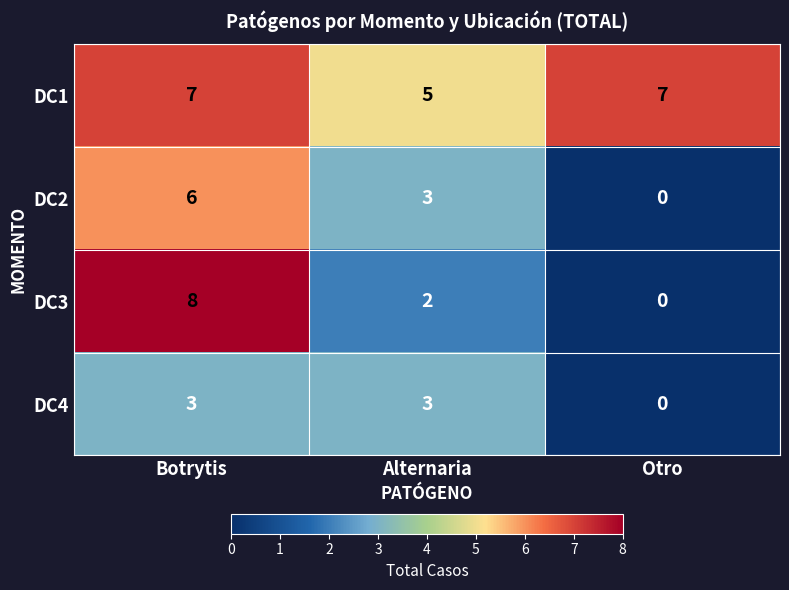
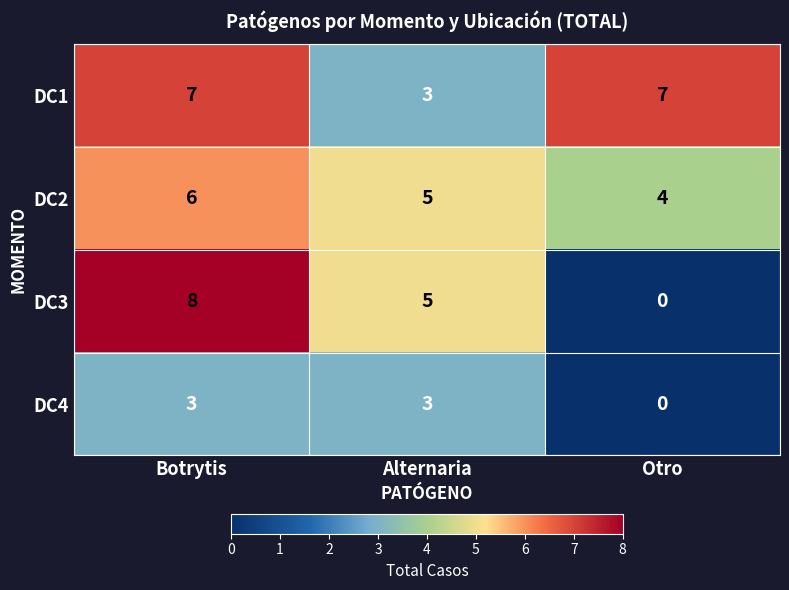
DC1, Alternaria: 5 -> 3
DC2, Alternaria: 3 -> 5
DC2, Otro: 0 -> 4
DC3, Alternaria: 2 -> 5
